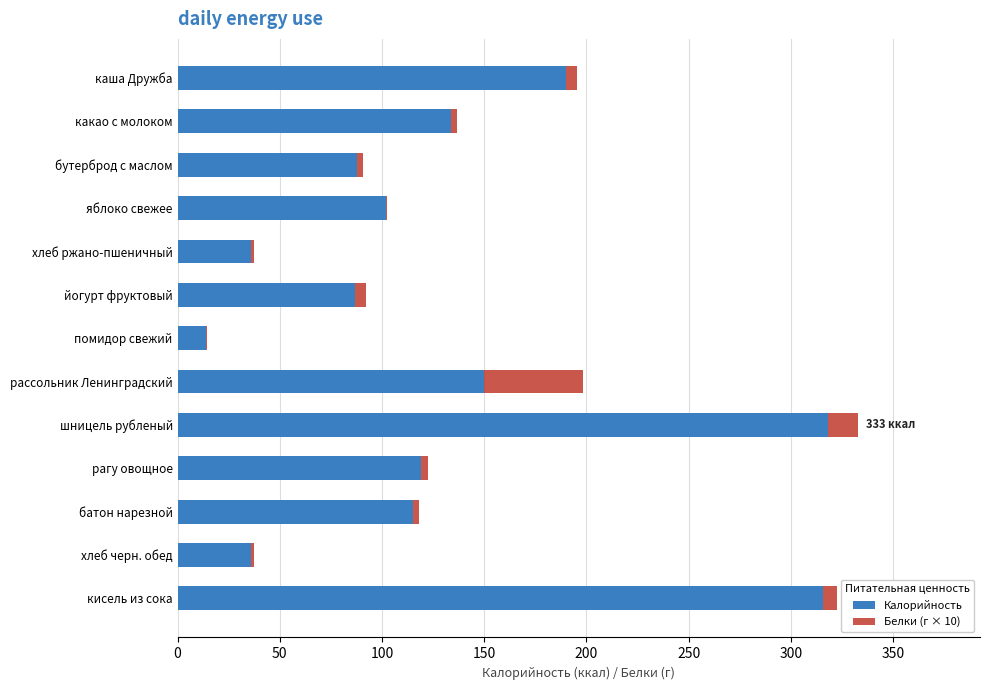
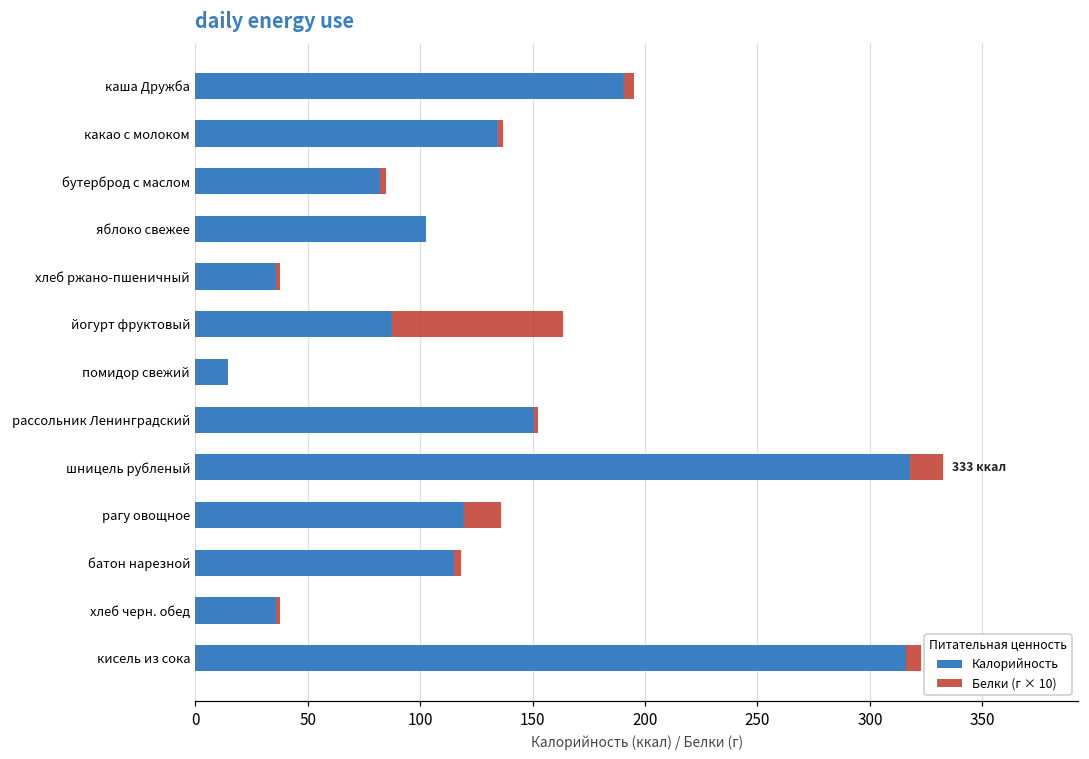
Калорийность, бутерброд с маслом: 88 -> 82
Белки (г × 10), йогурт фруктовый: 5 -> 77
Белки (г × 10), рассольник Ленинградский: 48 -> 2
Белки (г × 10), рагу овощное: 4 -> 17
